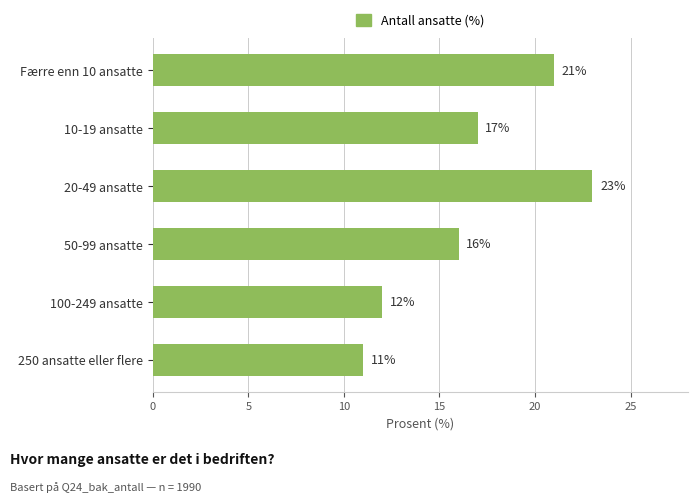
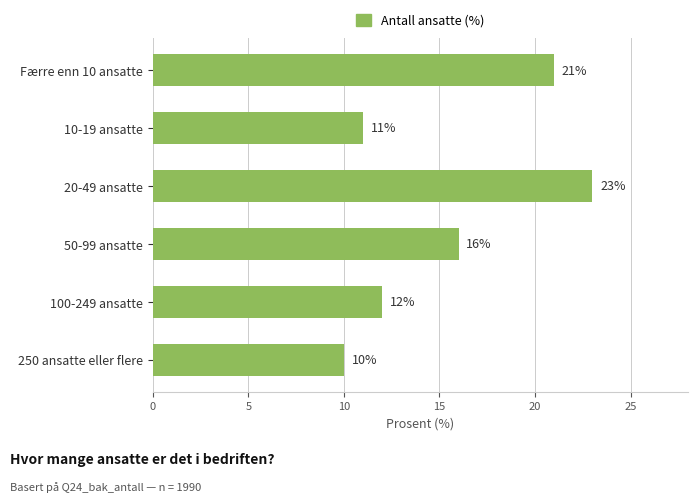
10-19 ansatte: 17% -> 11%
250 ansatte eller flere: 11% -> 10%
